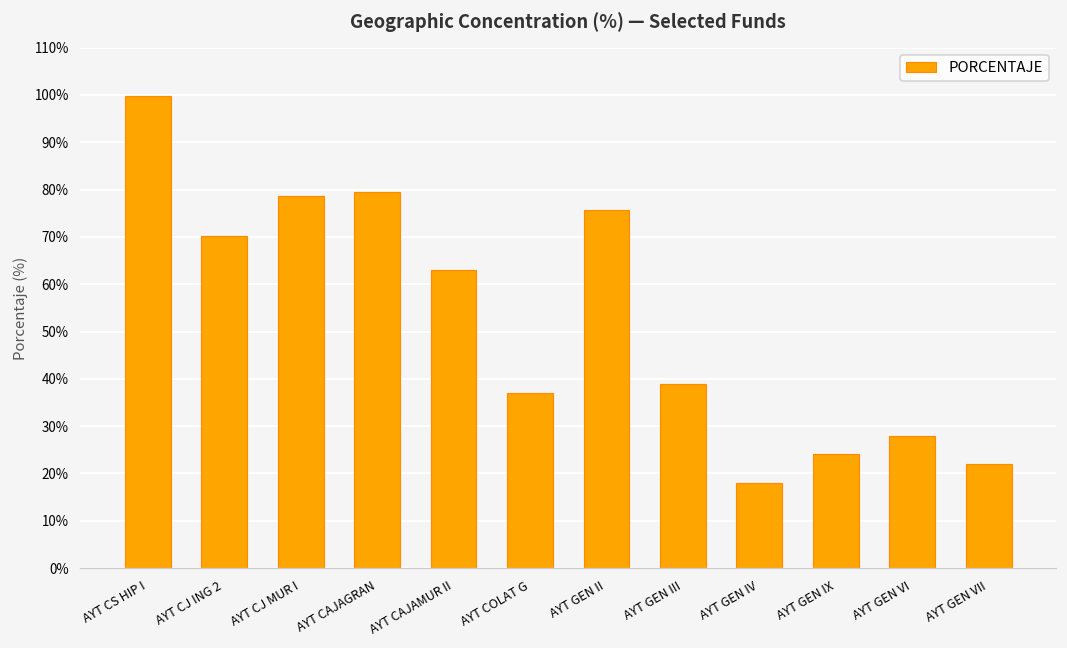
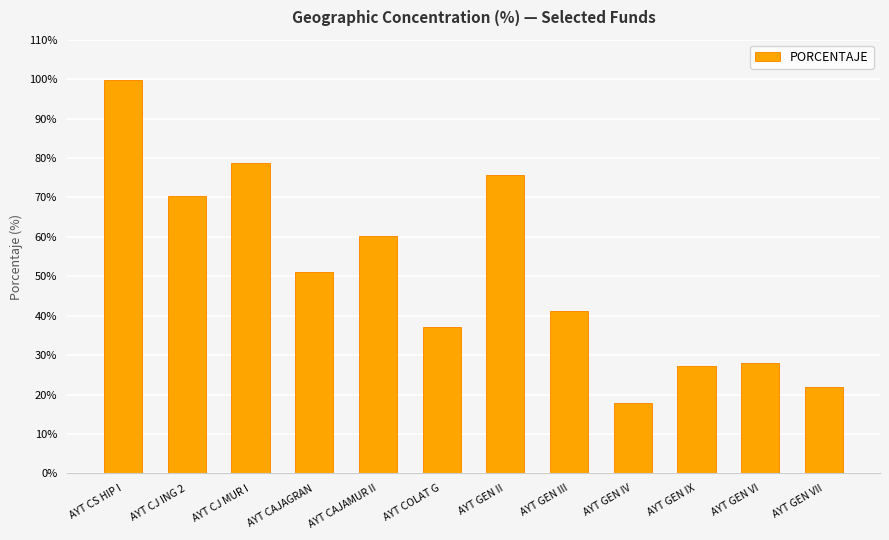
AYT CAJAGRAN: 80% -> 51%
AYT CAJAMUR II: 63% -> 60%
AYT GEN III: 39% -> 41%
AYT GEN IX: 24% -> 27%
